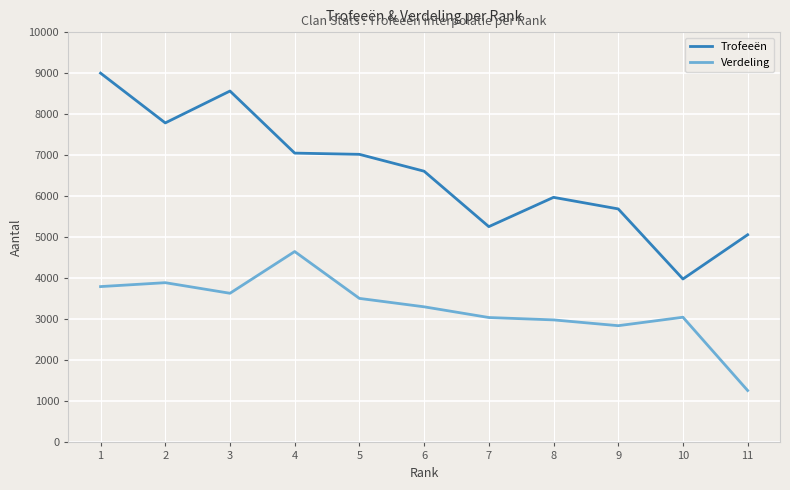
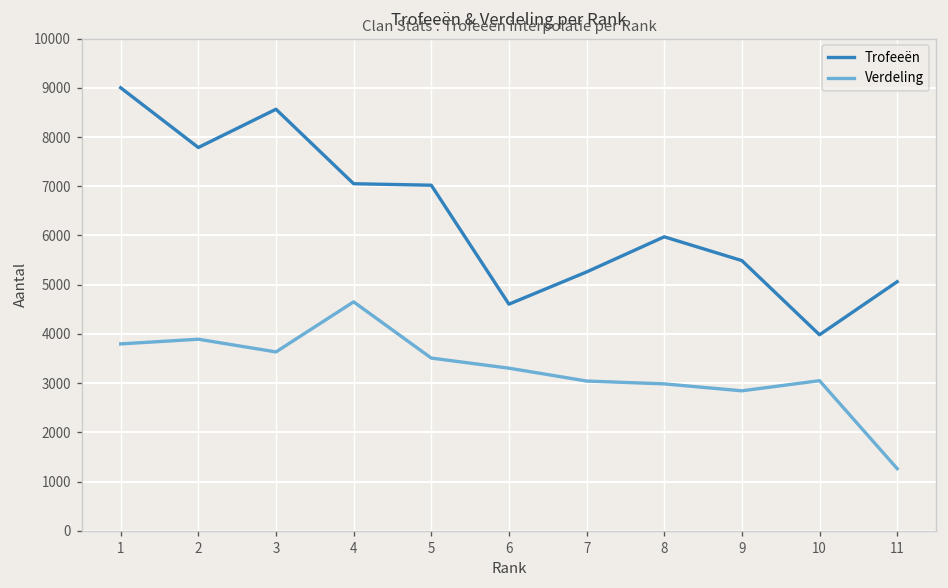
Trofeeën, 6: 6600 -> 4600
Trofeeën, 9: 5700 -> 5500
